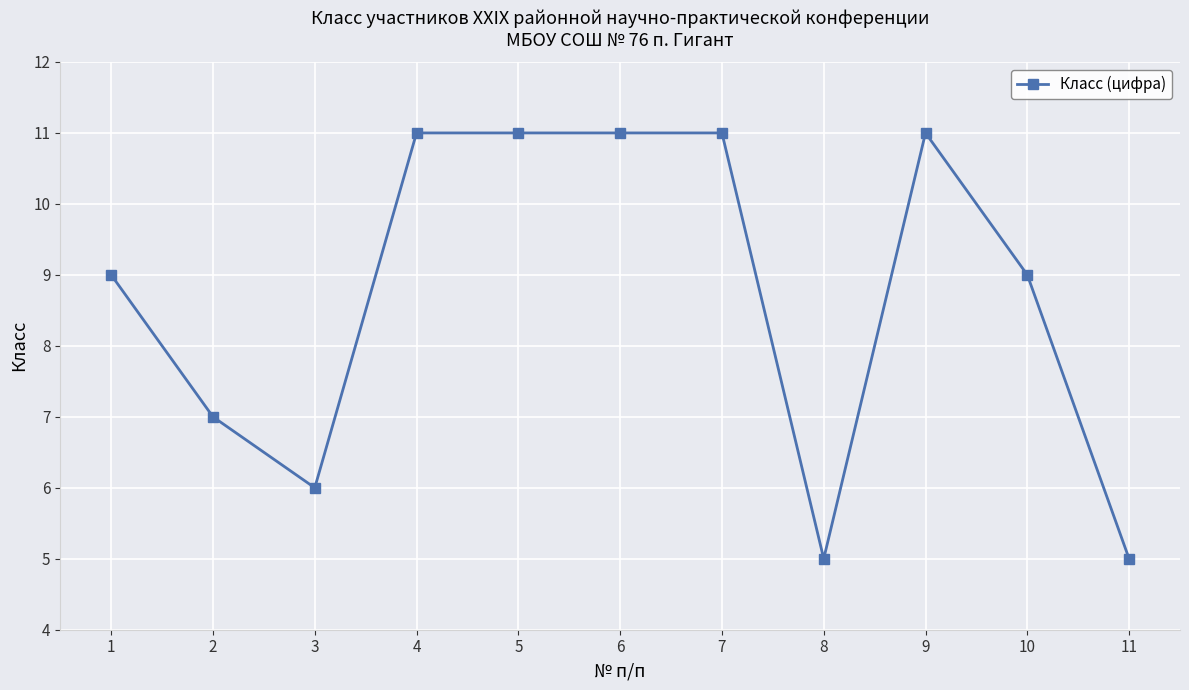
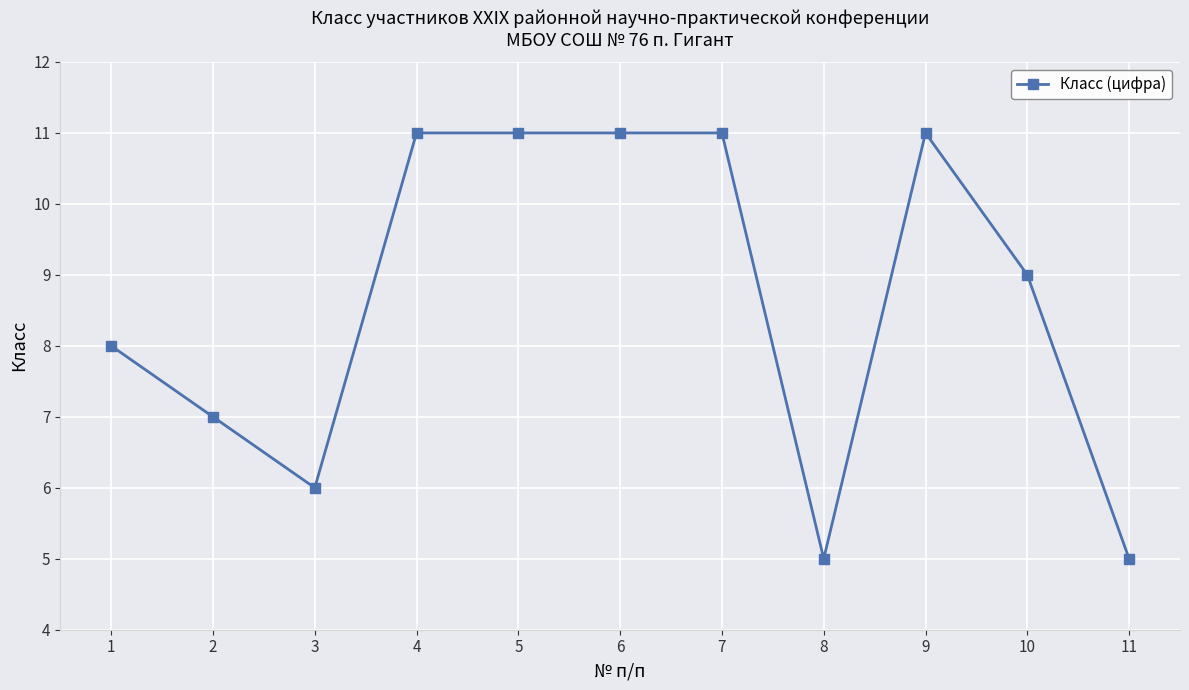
1: 9 -> 8
